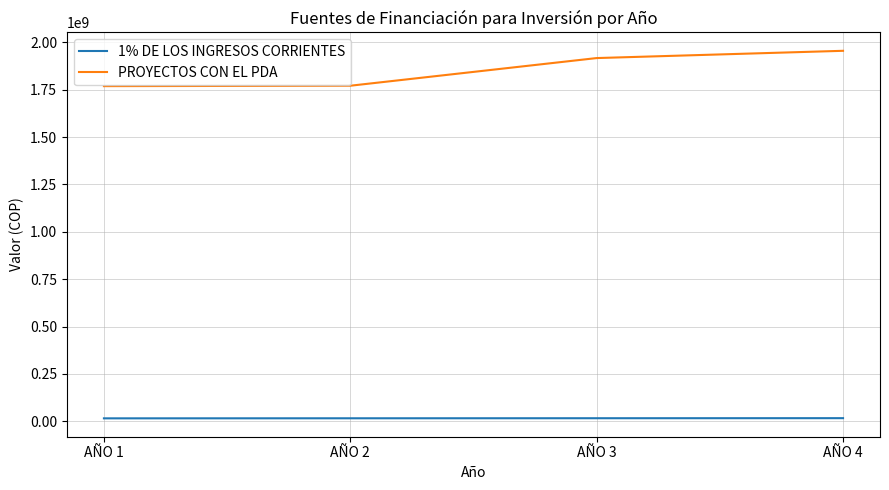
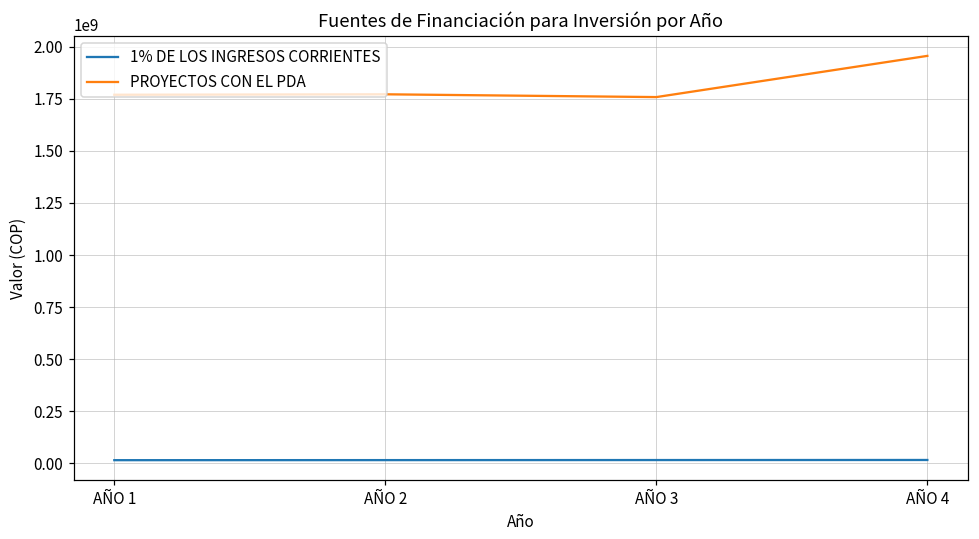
PROYECTOS CON EL PDA, AÑO 3: 1920000000 -> 1760000000
